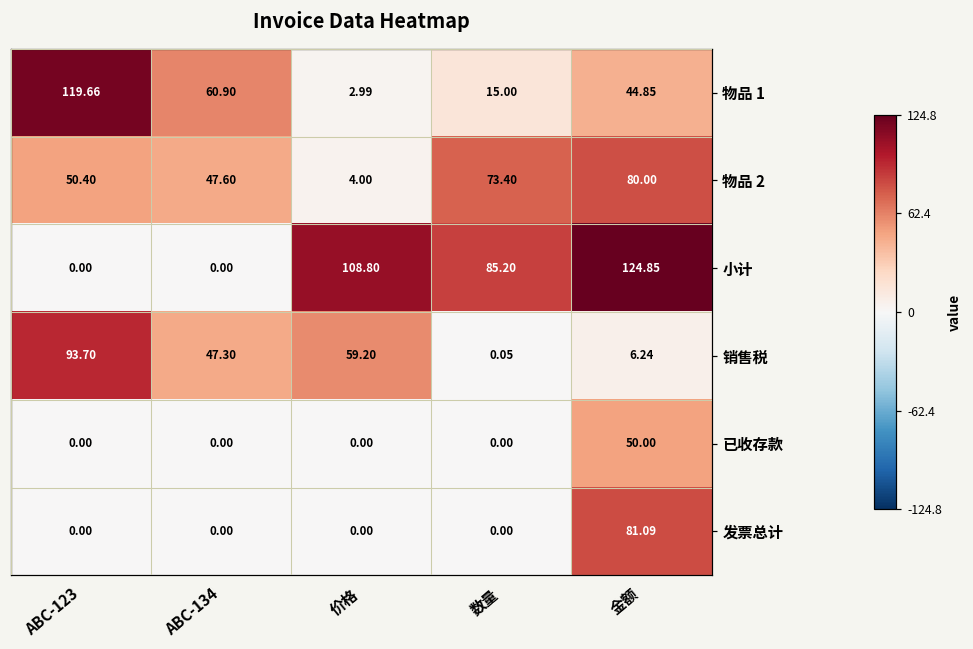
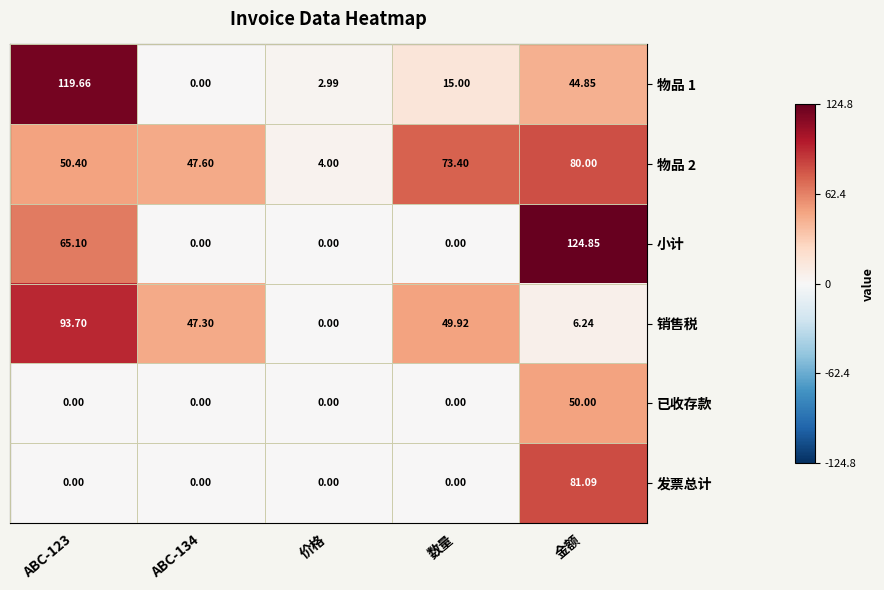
物品 1, ABC-134: 60.90 -> 0.00
小计, ABC-123: 0.00 -> 65.10
小计, 价格: 108.80 -> 0.00
小计, 数量: 85.20 -> 0.00
销售税, 价格: 59.20 -> 0.00
销售税, 数量: 0.05 -> 49.92
